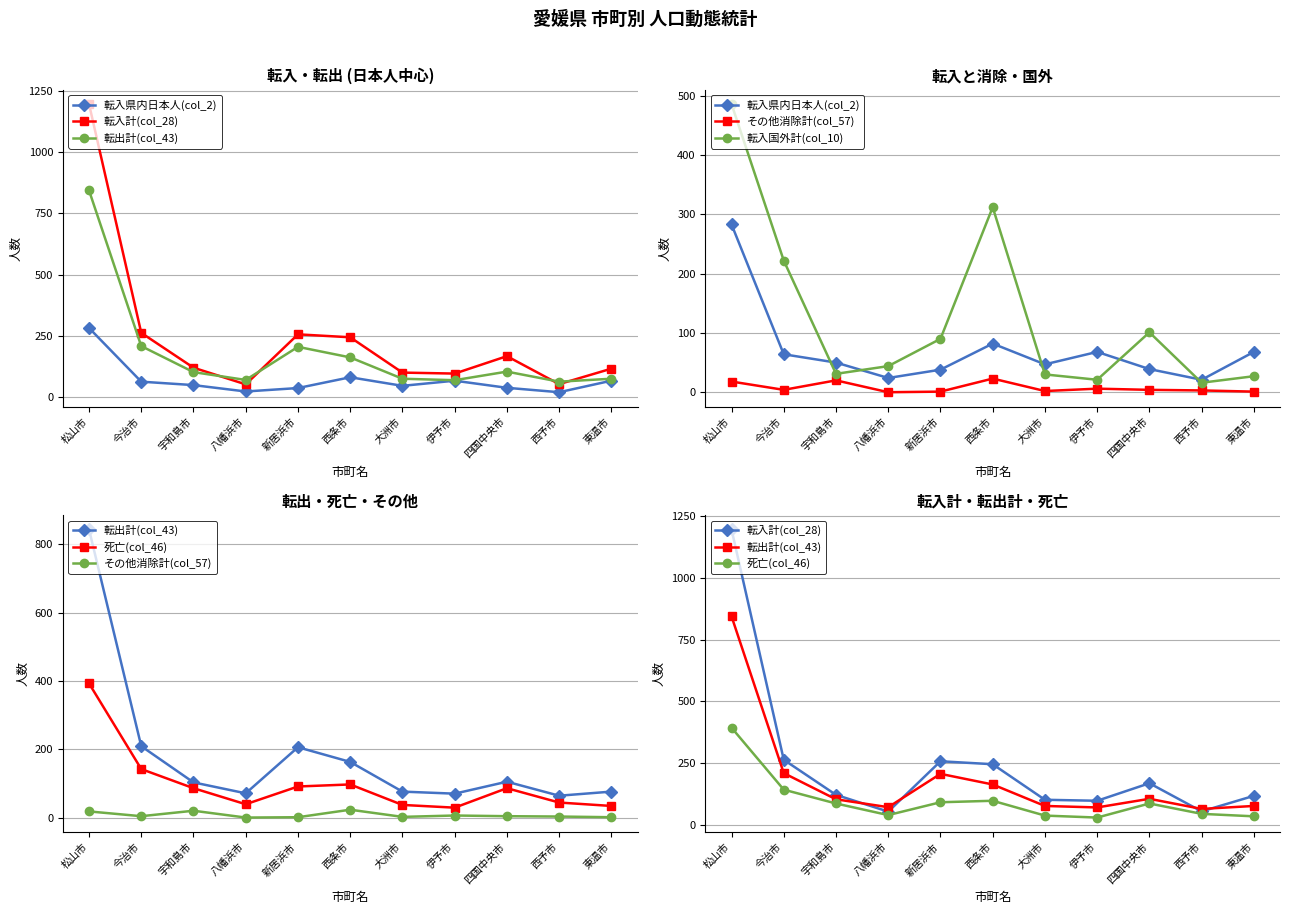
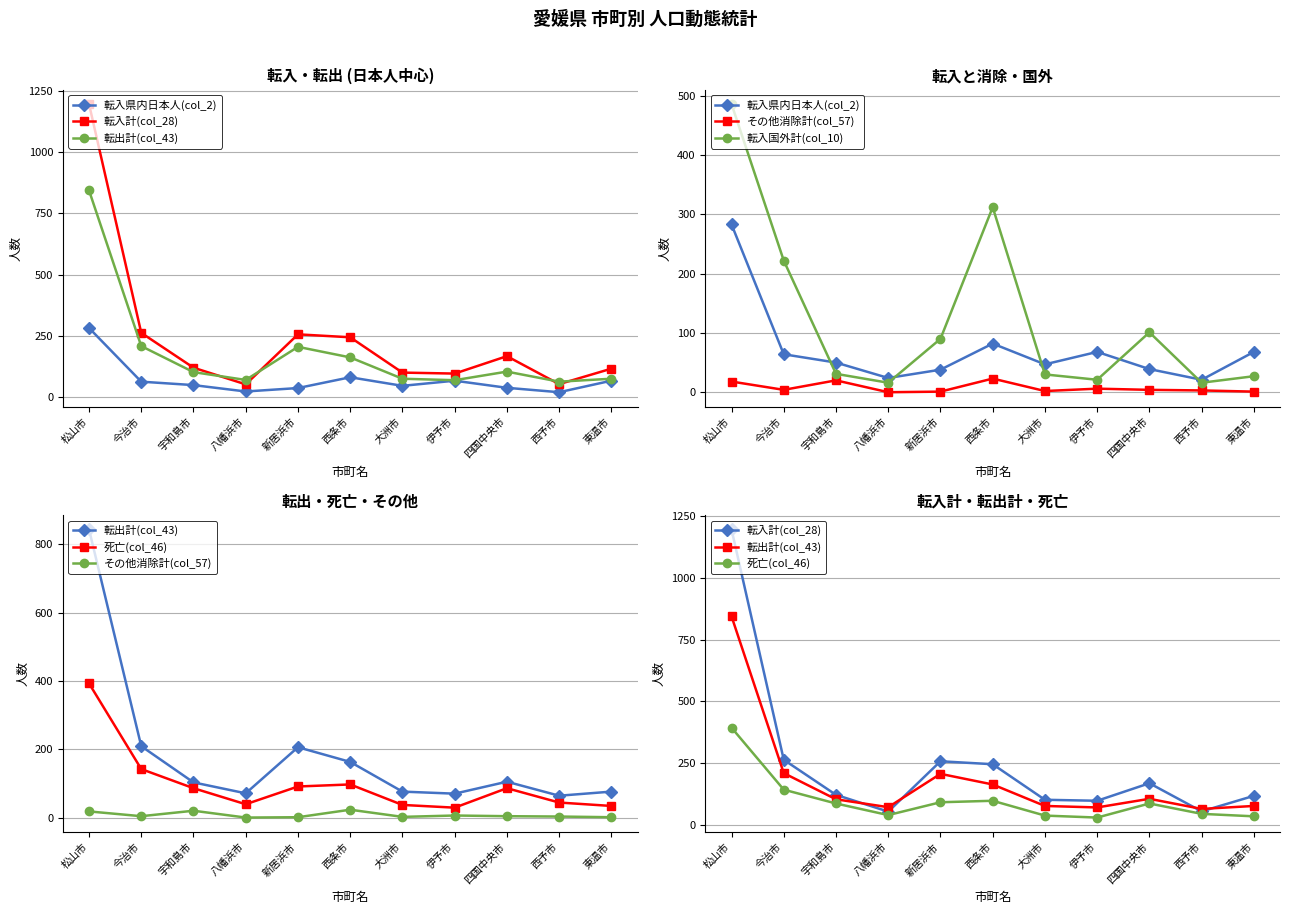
転入と消除・国外, 転入国外計(col_10), 八幡浜市: 40 -> 20
